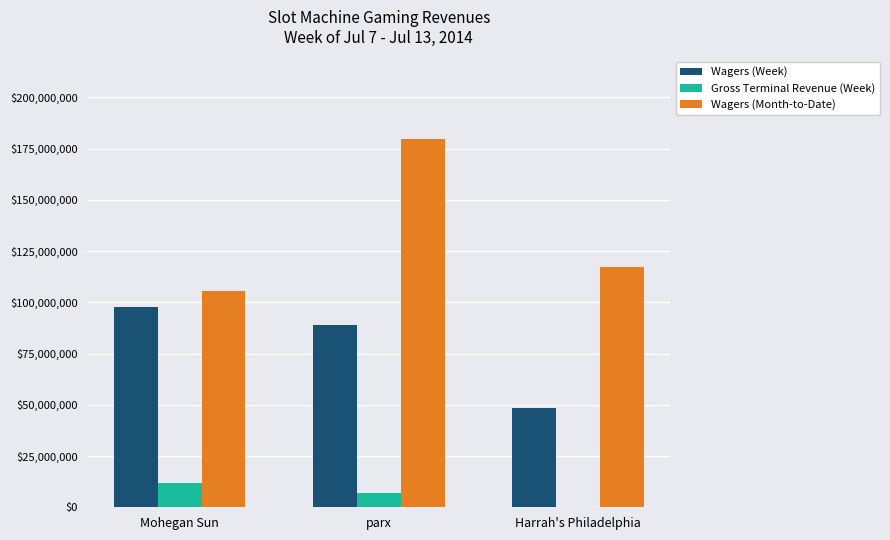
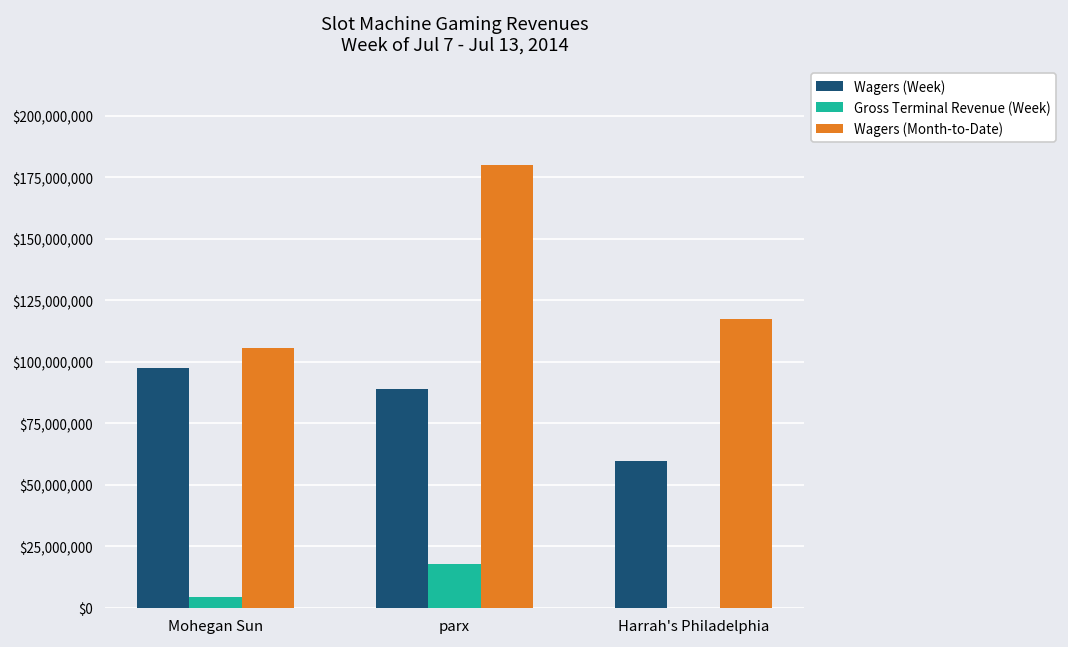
Gross Terminal Revenue (Week), Mohegan Sun: $12,000,000 -> $4,000,000
Gross Terminal Revenue (Week), parx: $7,000,000 -> $18,000,000
Wagers (Week), Harrah's Philadelphia: $48,000,000 -> $60,000,000
